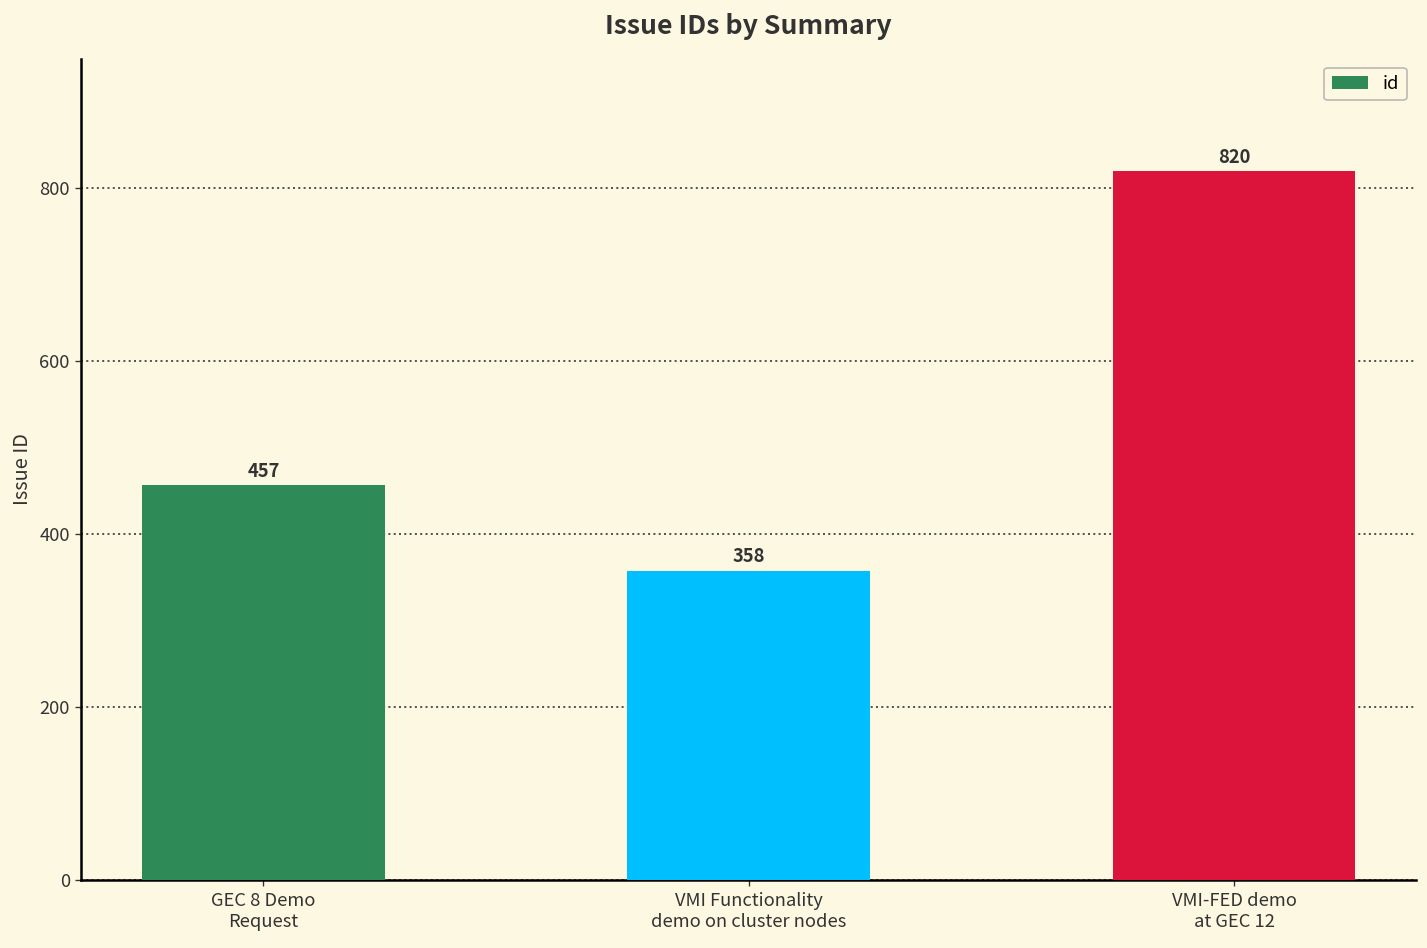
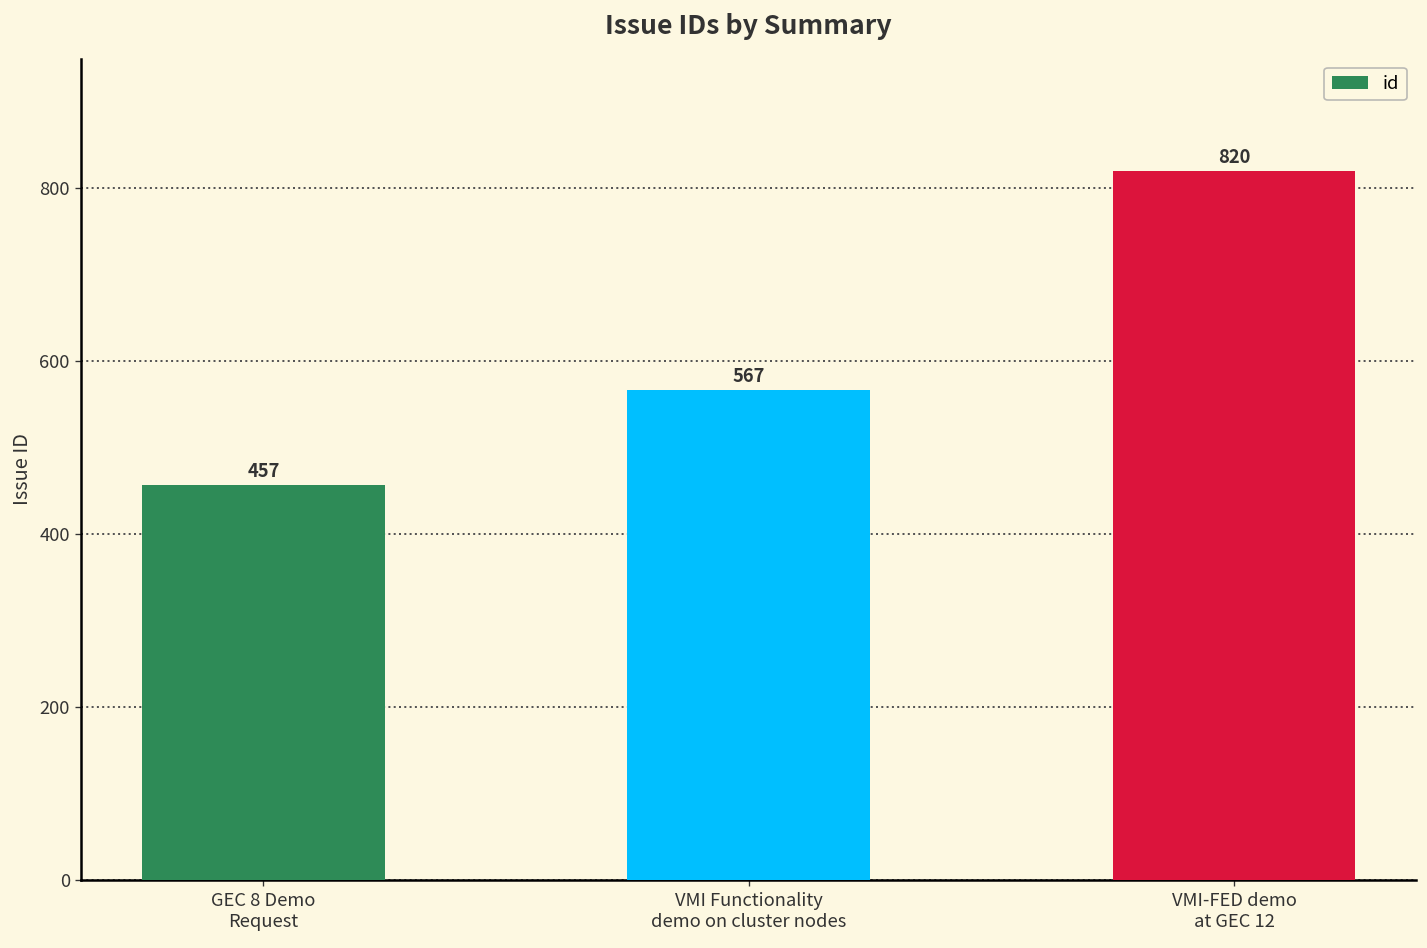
VMI Functionality demo on cluster nodes: 358 -> 567
